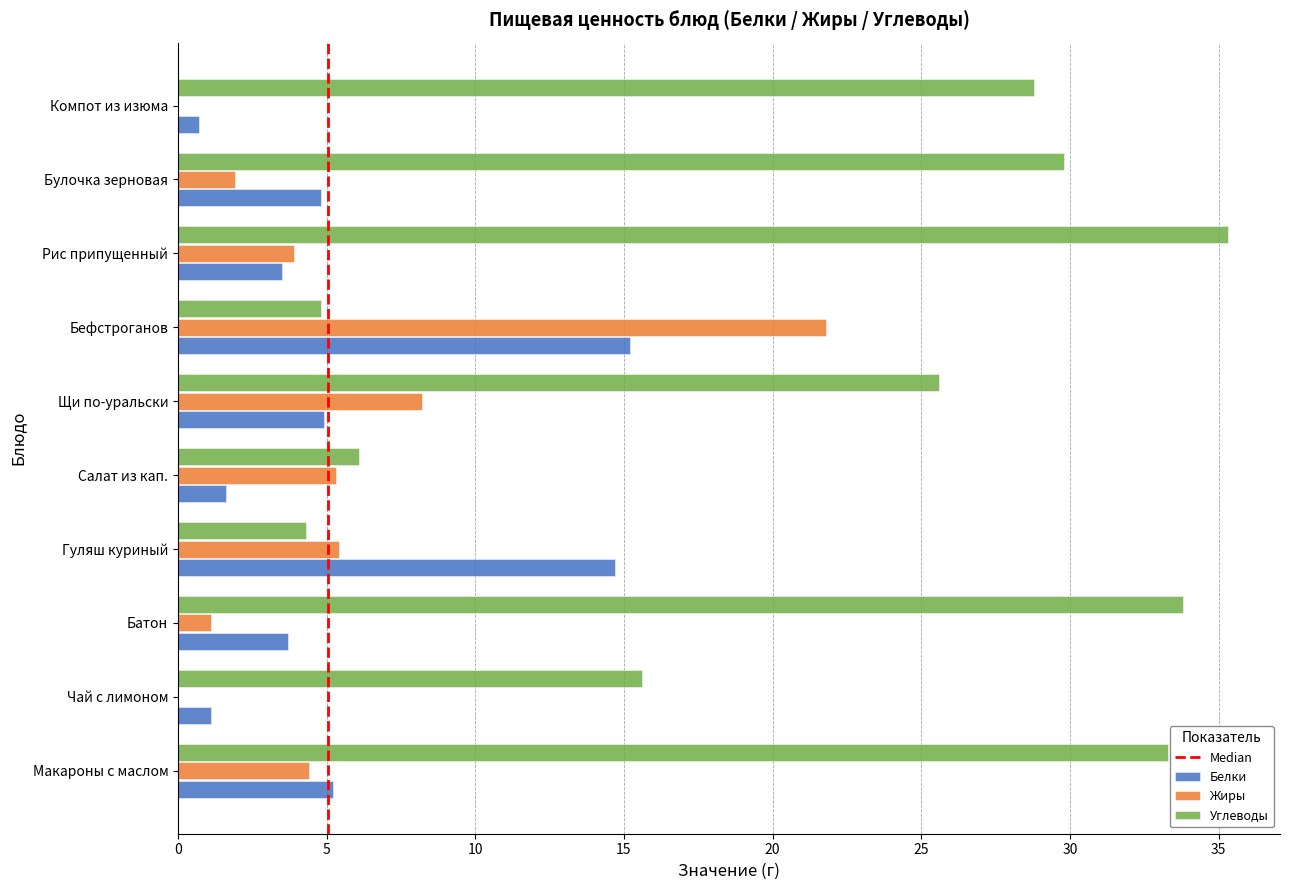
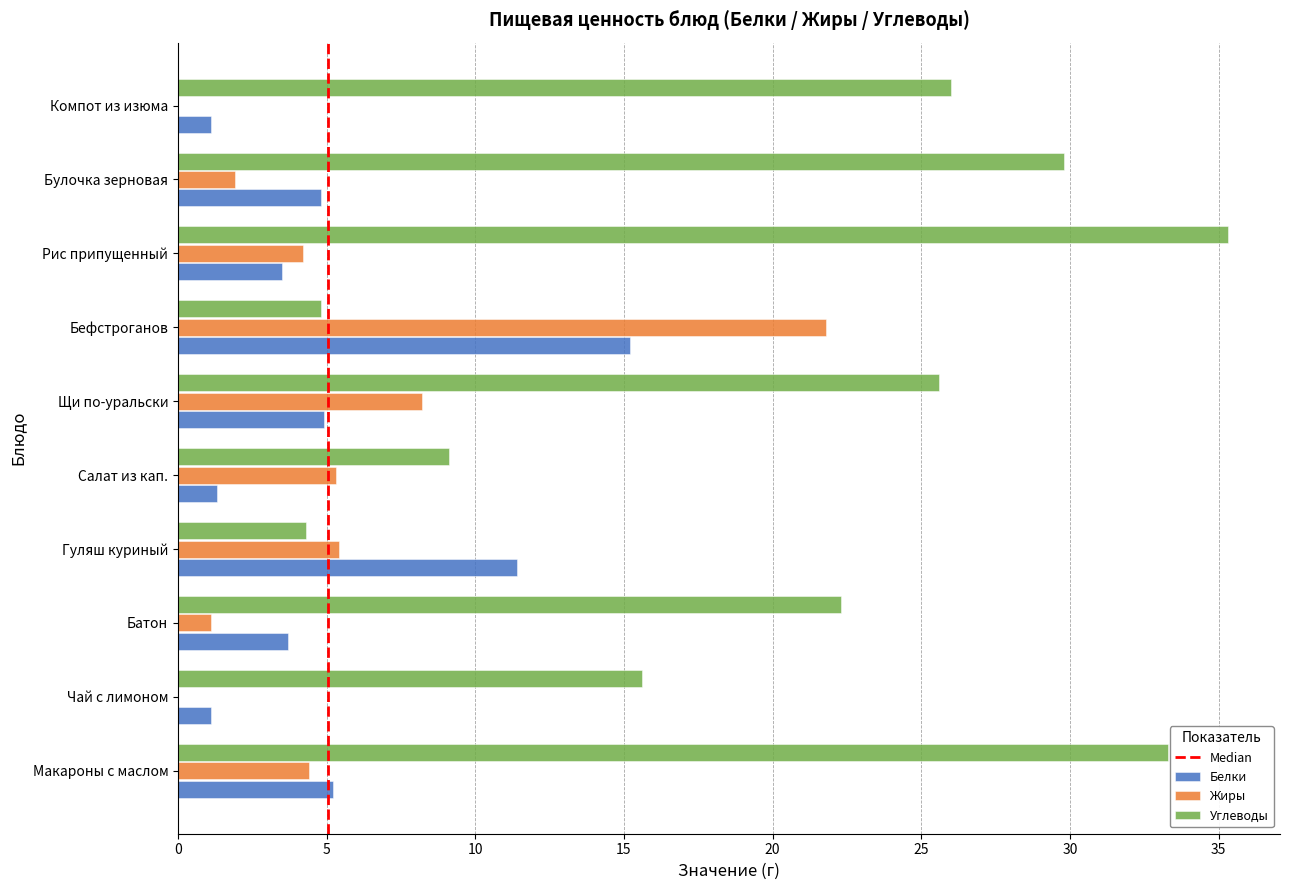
Углеводы, Компот из изюма: 28.8 -> 26.0
Белки, Компот из изюма: 0.7 -> 1.1
Жиры, Рис припущенный: 3.9 -> 4.2
Углеводы, Салат из кап.: 6.1 -> 9.1
Белки, Салат из кап.: 1.6 -> 1.3
Белки, Гуляш куриный: 14.7 -> 11.4
Углеводы, Батон: 33.8 -> 22.3
